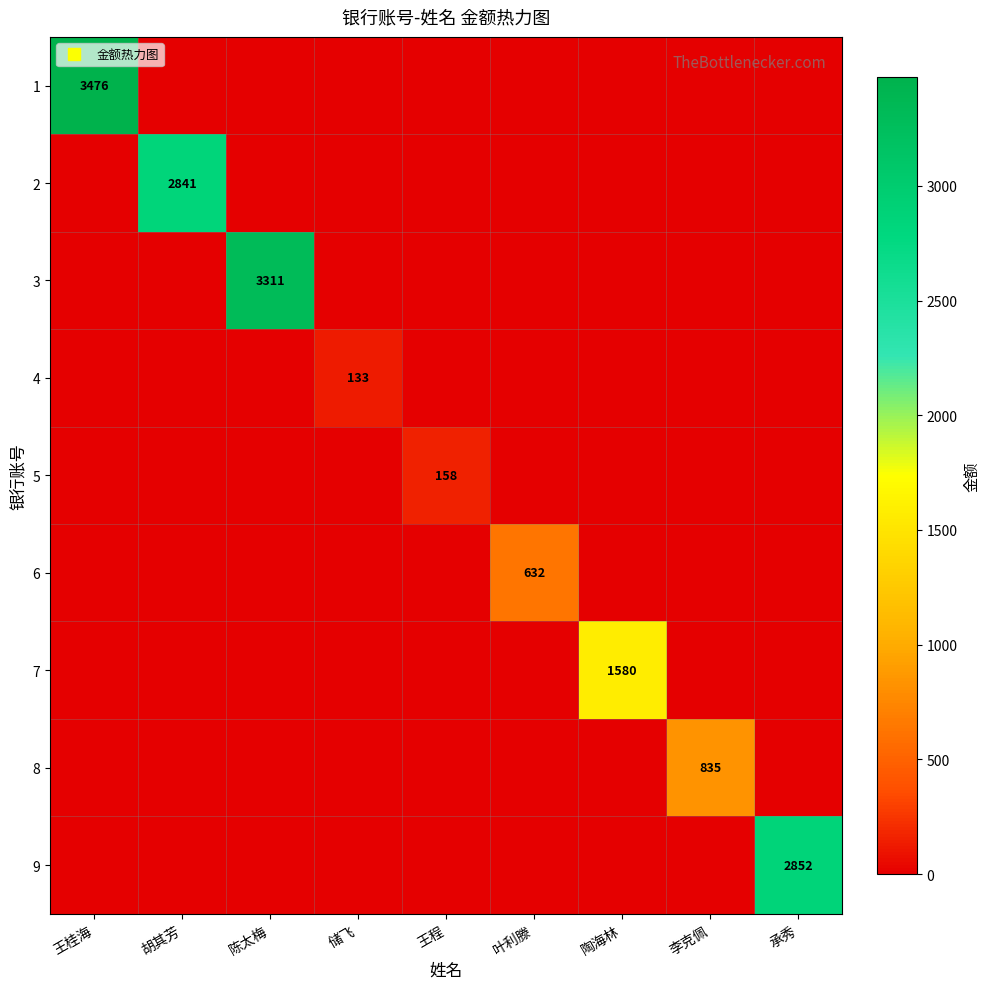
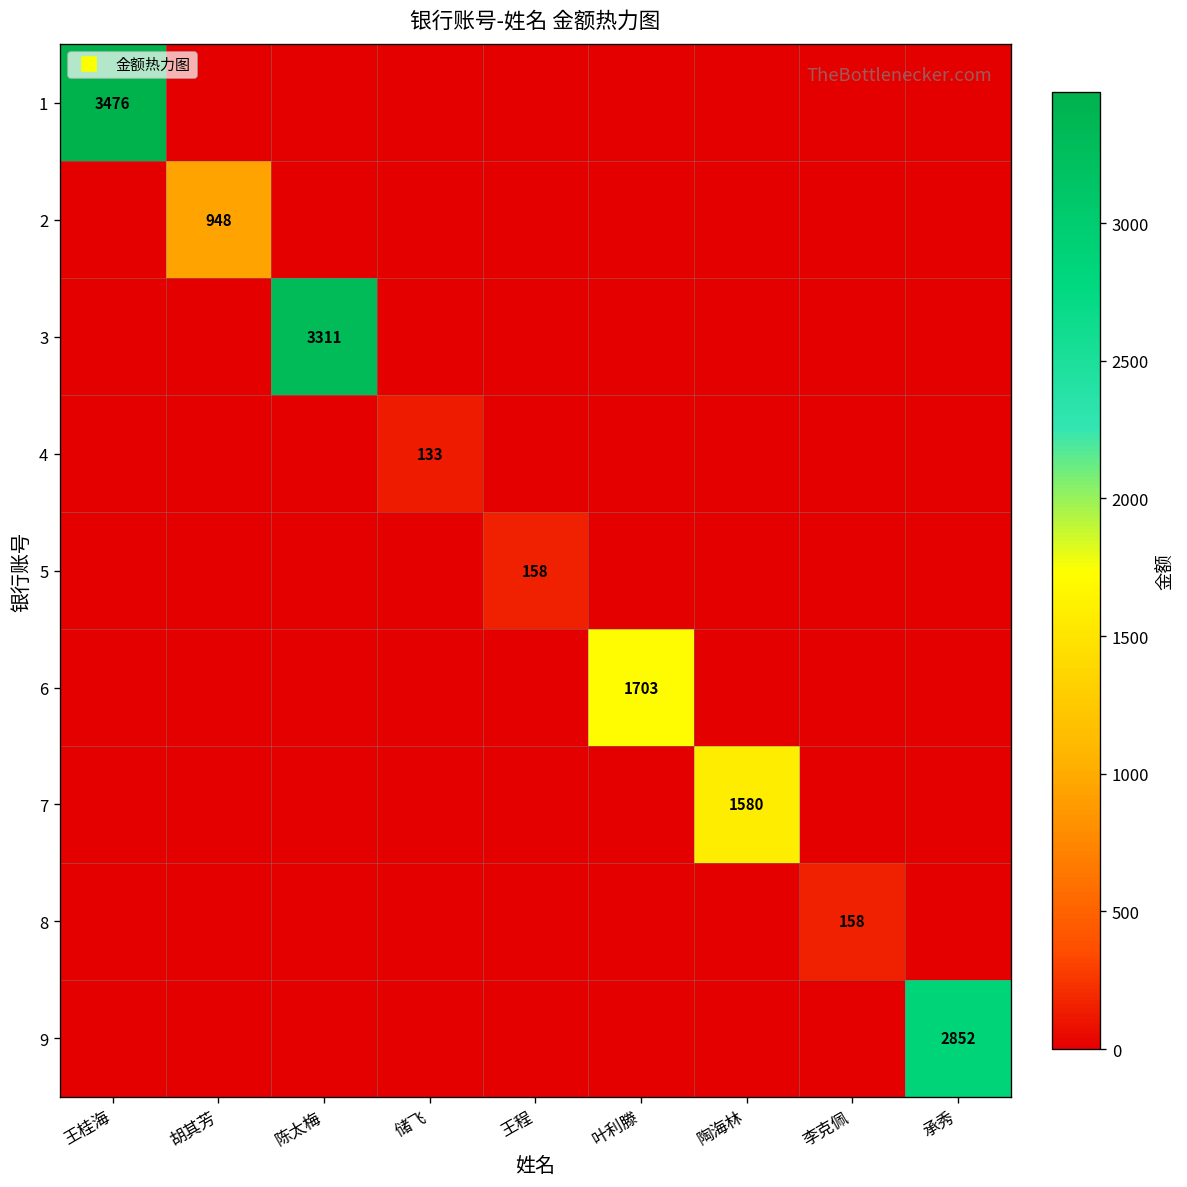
2, 胡其芳: 2841 -> 948
6, 叶利滕: 632 -> 1703
8, 李克佩: 835 -> 158
